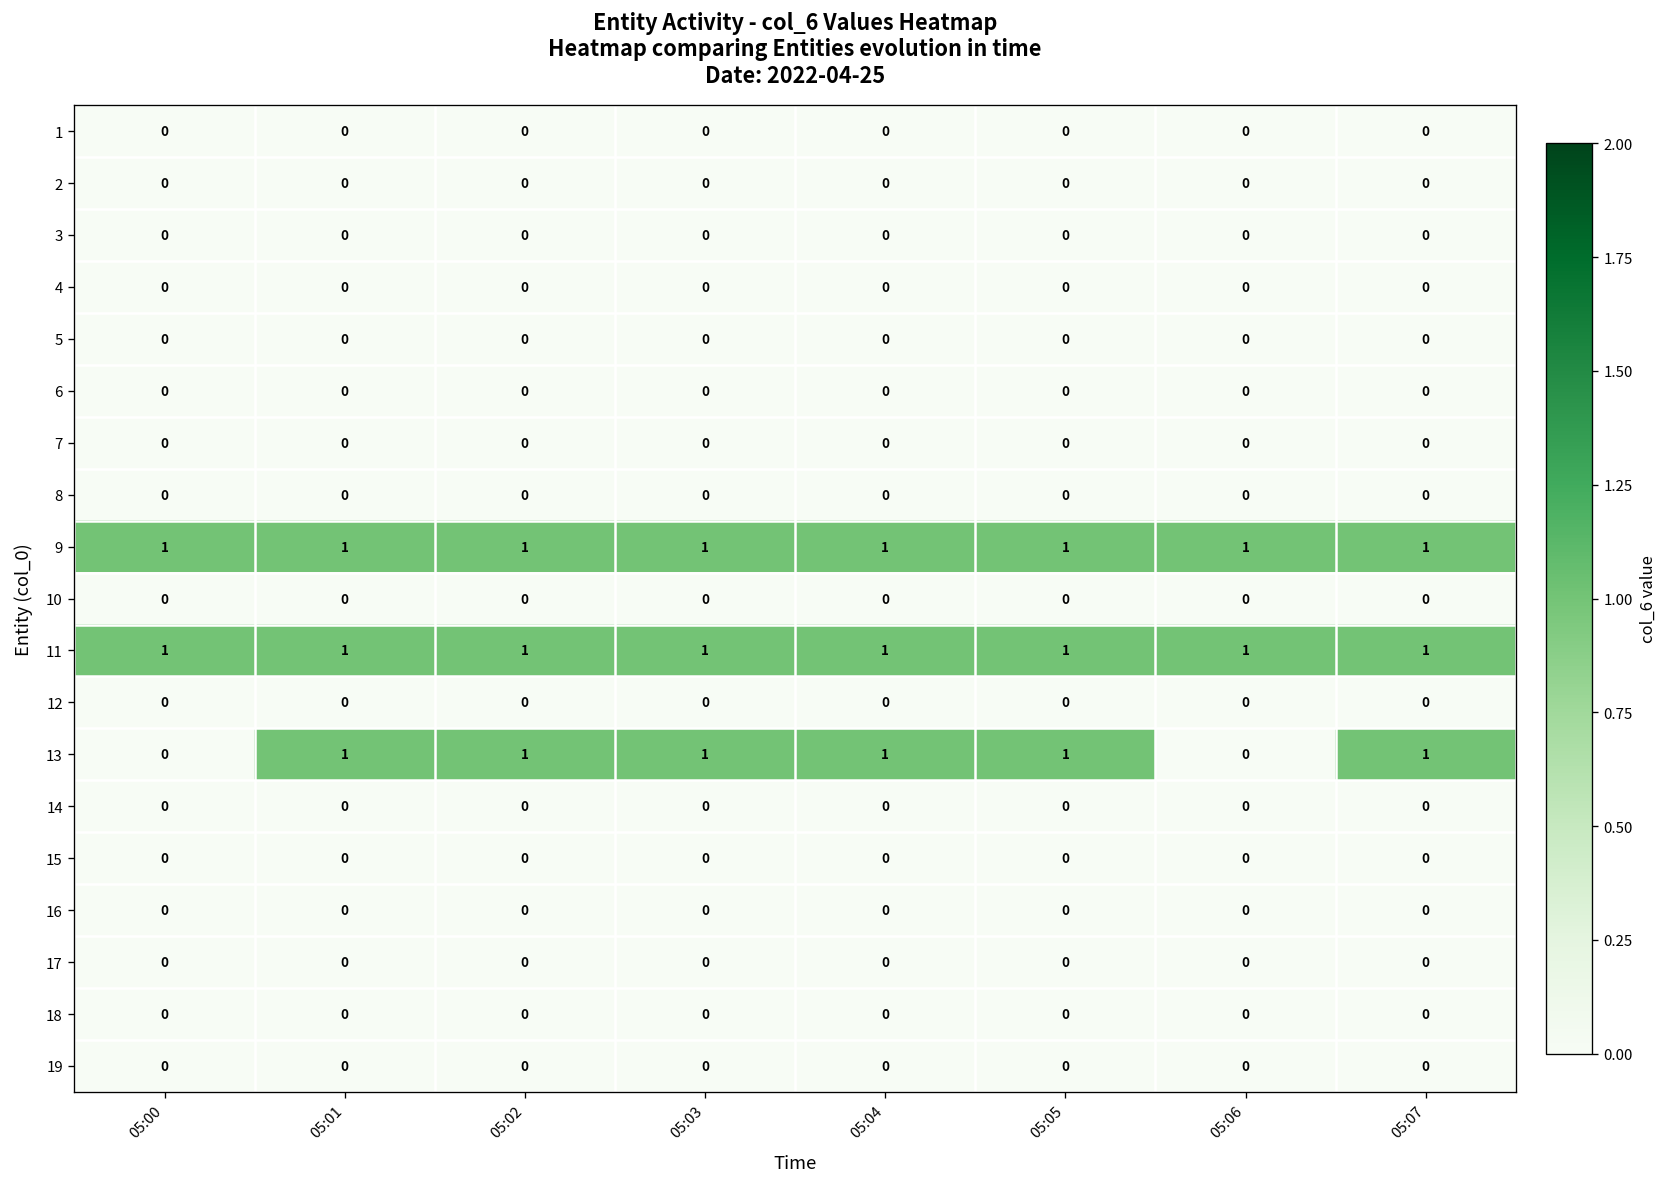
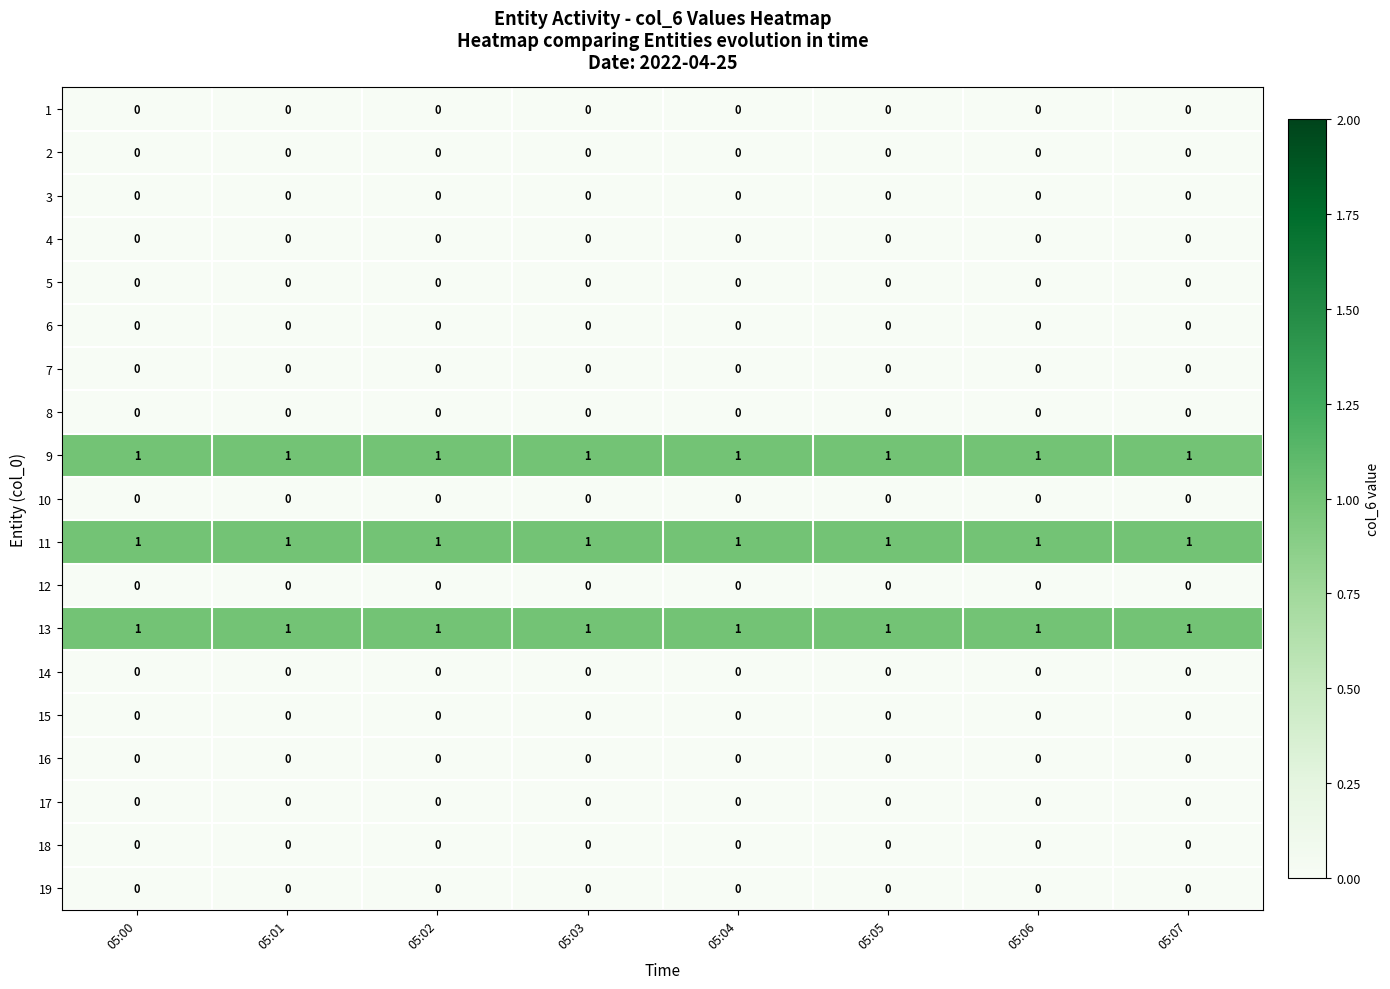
13, 05:00: 0 -> 1
13, 05:06: 0 -> 1
